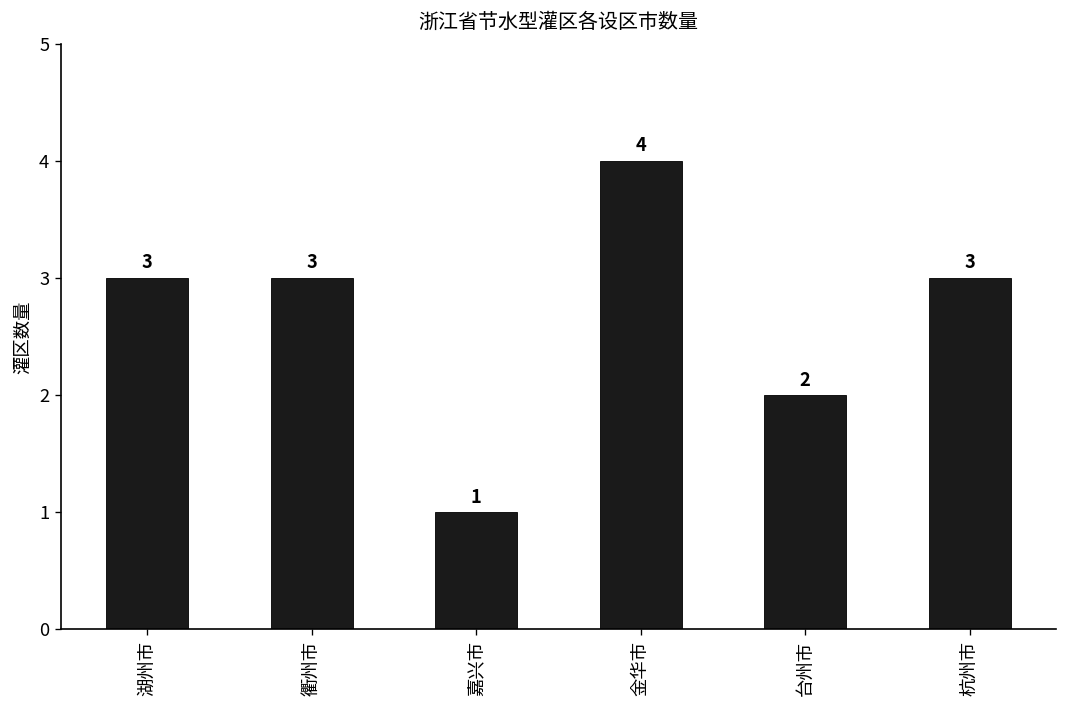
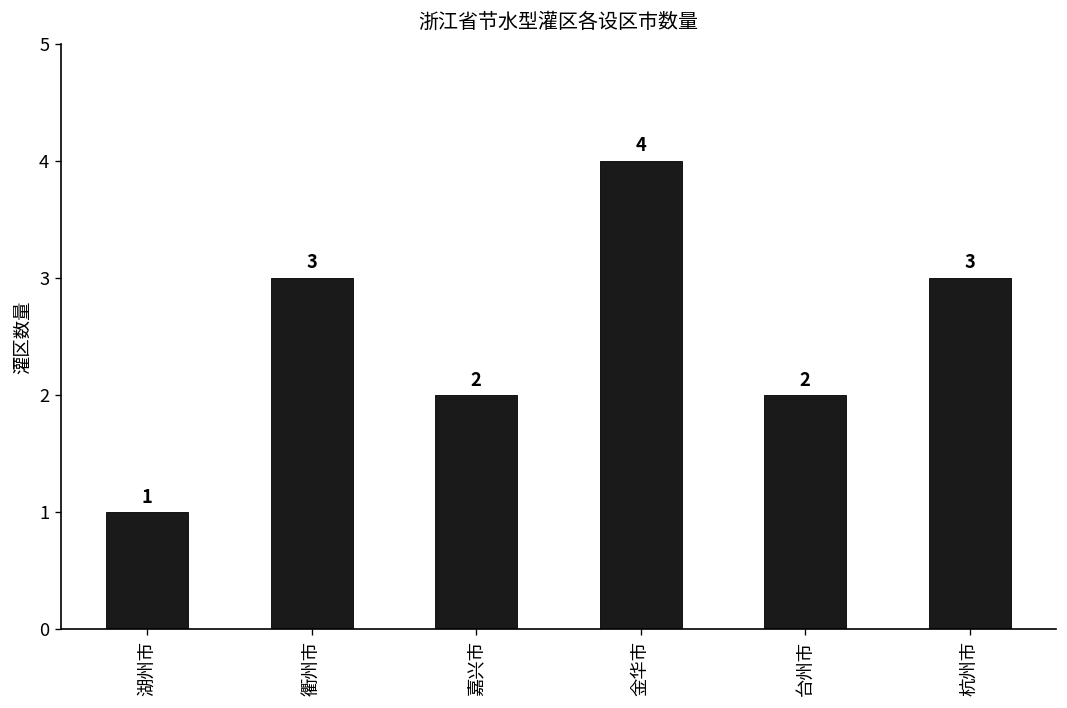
湖州市: 3 -> 1
嘉兴市: 1 -> 2
